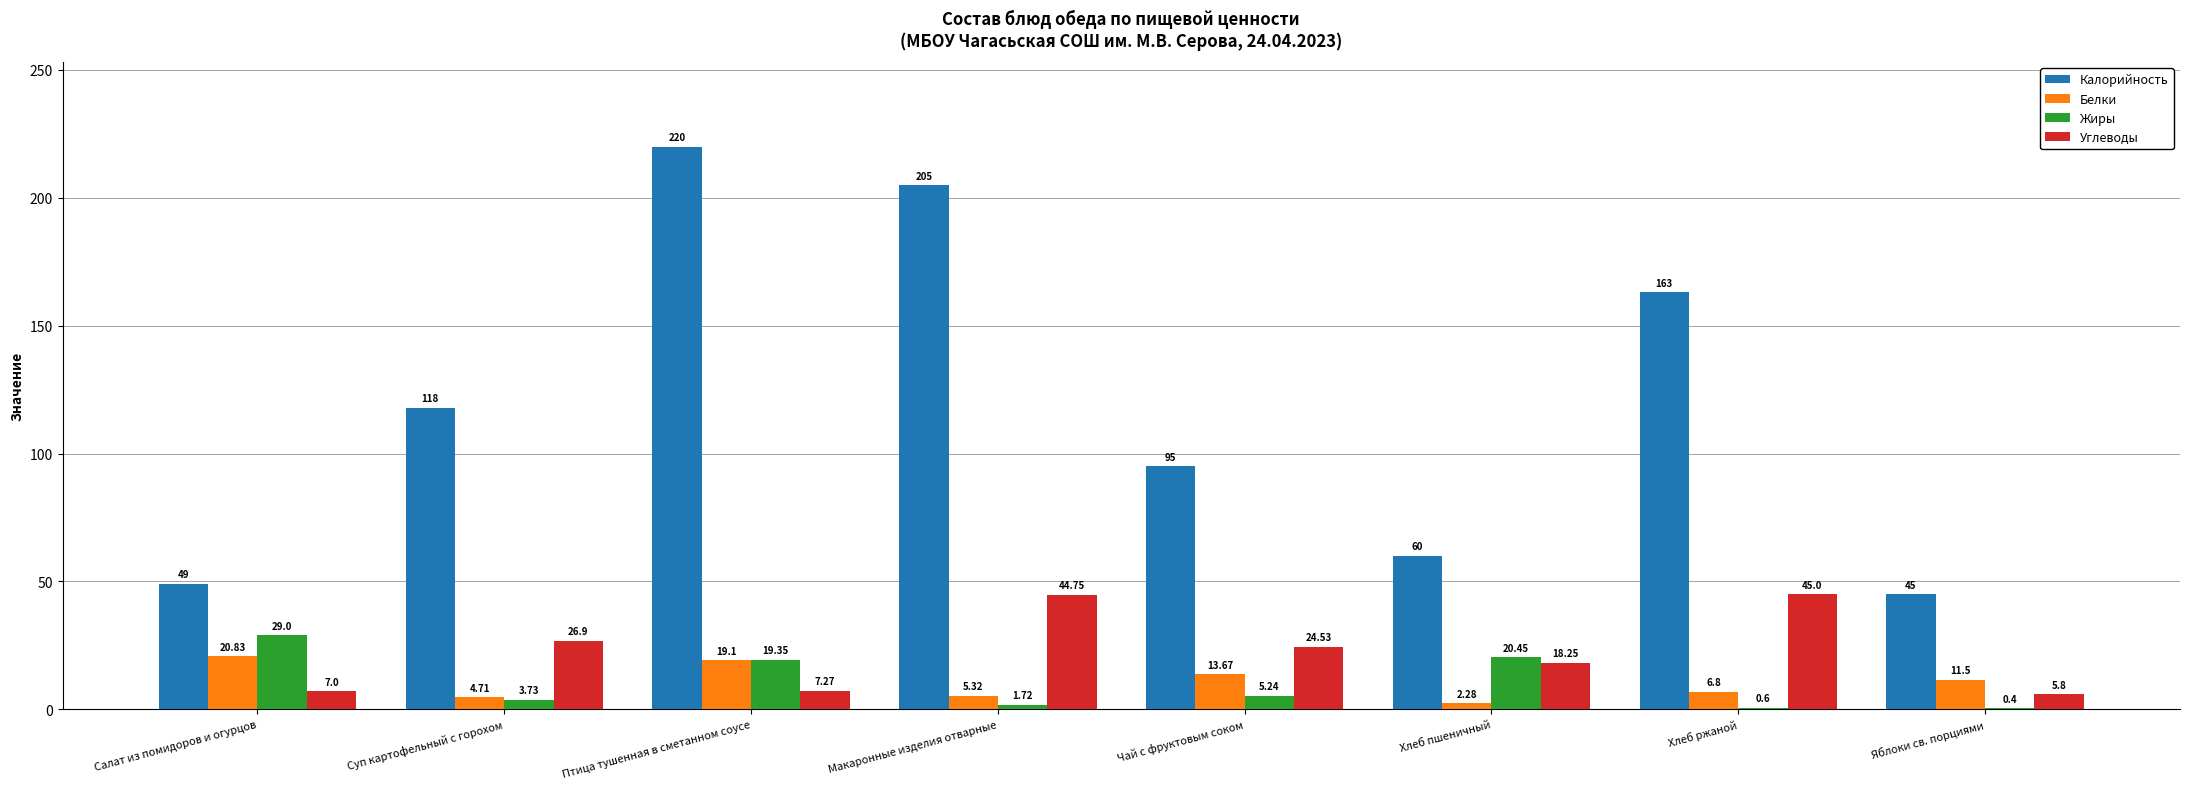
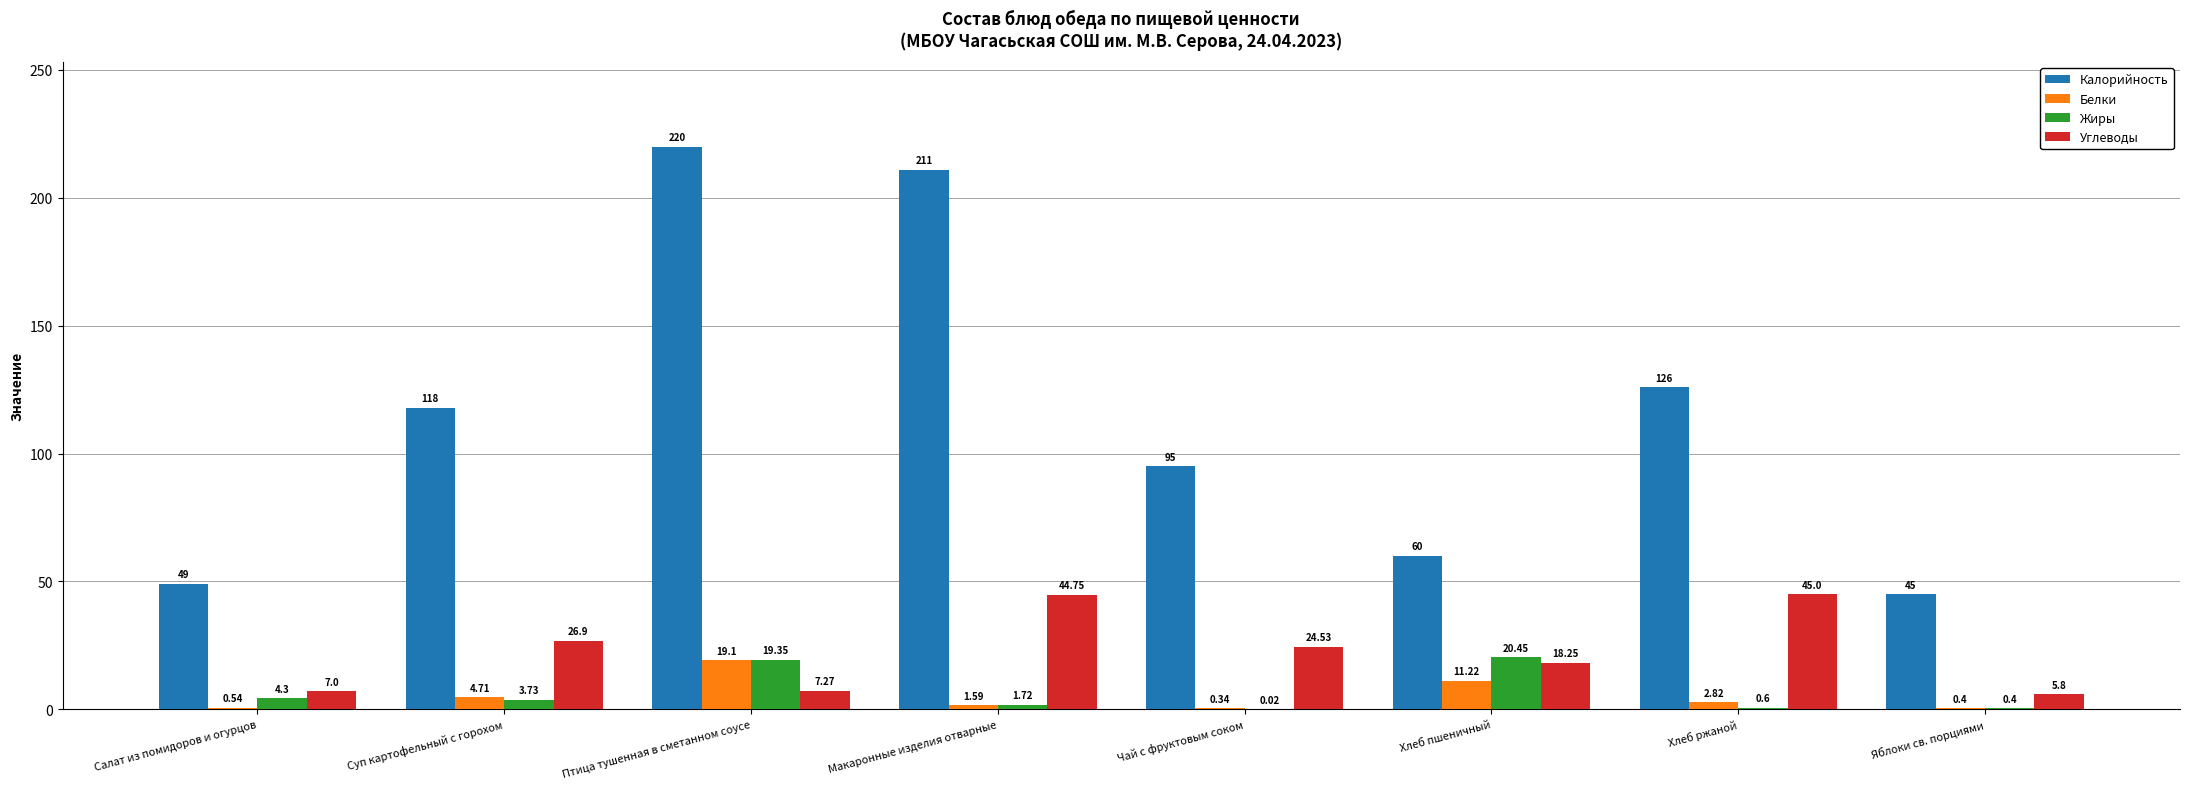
Белки, Салат из помидоров и огурцов: 20.83 -> 0.54
Жиры, Салат из помидоров и огурцов: 29.0 -> 4.3
Калорийность, Макаронные изделия отварные: 205 -> 211
Белки, Макаронные изделия отварные: 5.32 -> 1.59
Белки, Чай с фруктовым соком: 13.67 -> 0.34
Жиры, Чай с фруктовым соком: 5.24 -> 0.02
Белки, Хлеб пшеничный: 2.28 -> 11.22
Калорийность, Хлеб ржаной: 163 -> 126
Белки, Хлеб ржаной: 6.8 -> 2.82
Белки, Яблоки св. порциями: 11.5 -> 0.4
